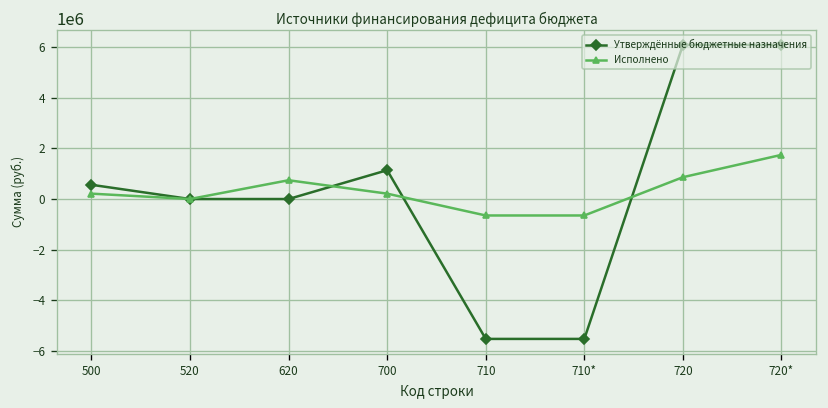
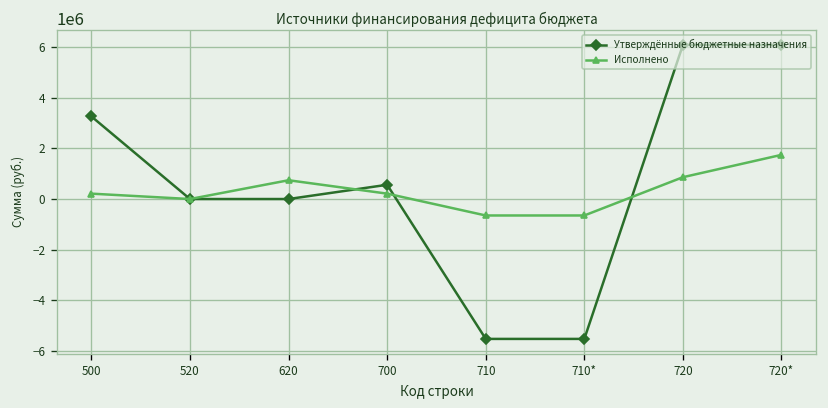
Утверждённые бюджетные назначения, 500: 600000 -> 3300000
Утверждённые бюджетные назначения, 700: 1100000 -> 600000
